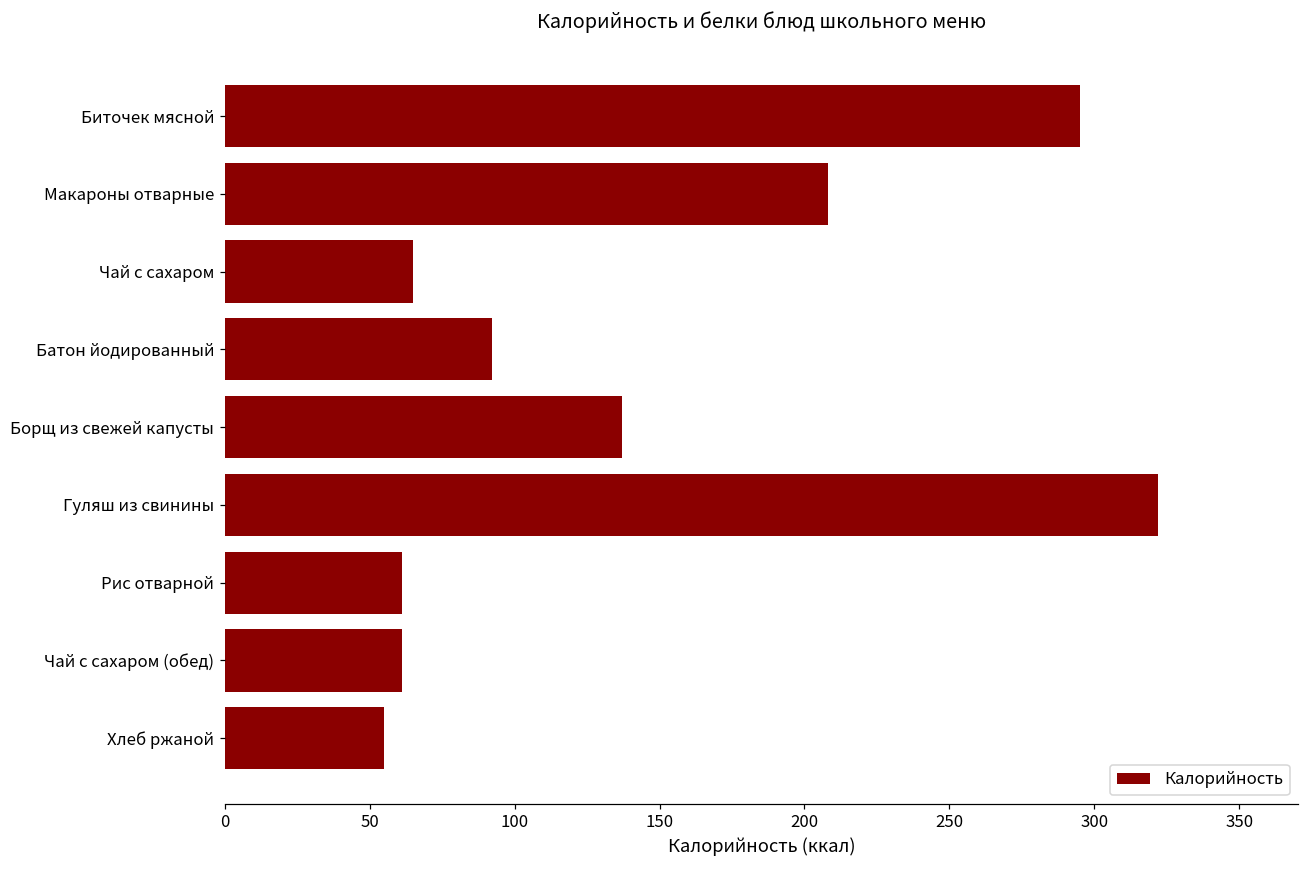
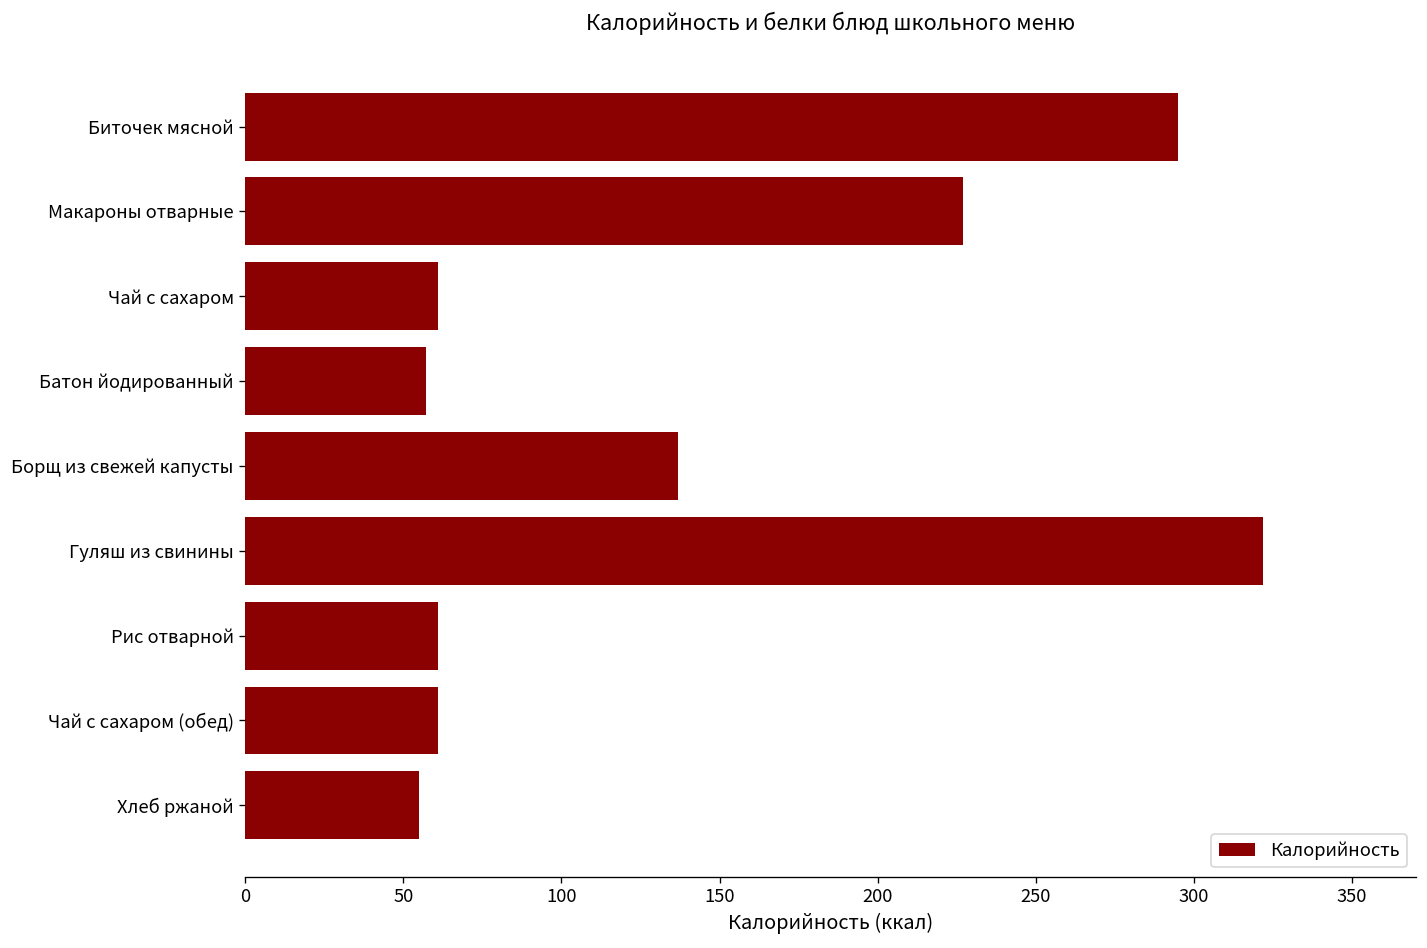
Макароны отварные: 208 -> 227
Чай с сахаром: 65 -> 61
Батон йодированный: 92 -> 57
